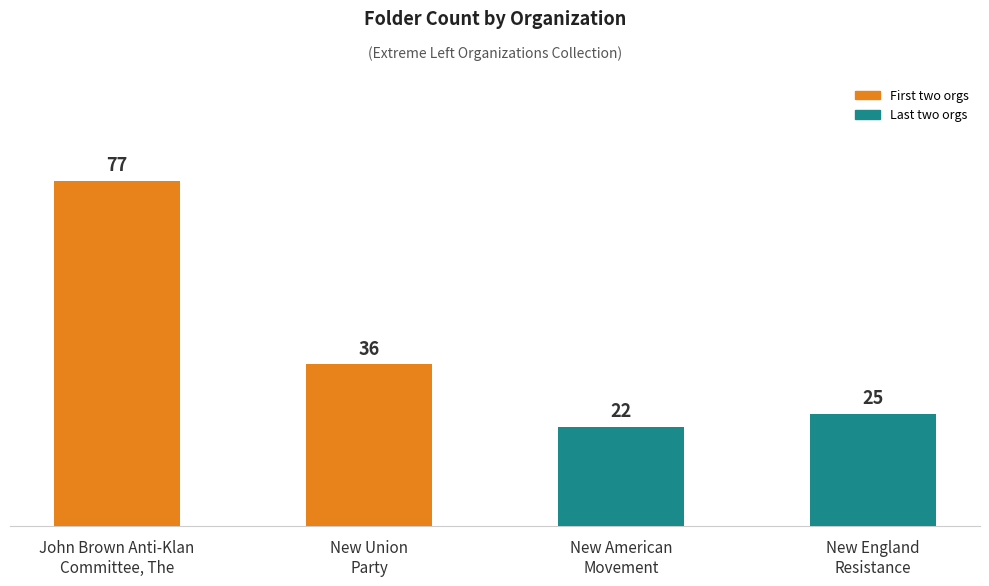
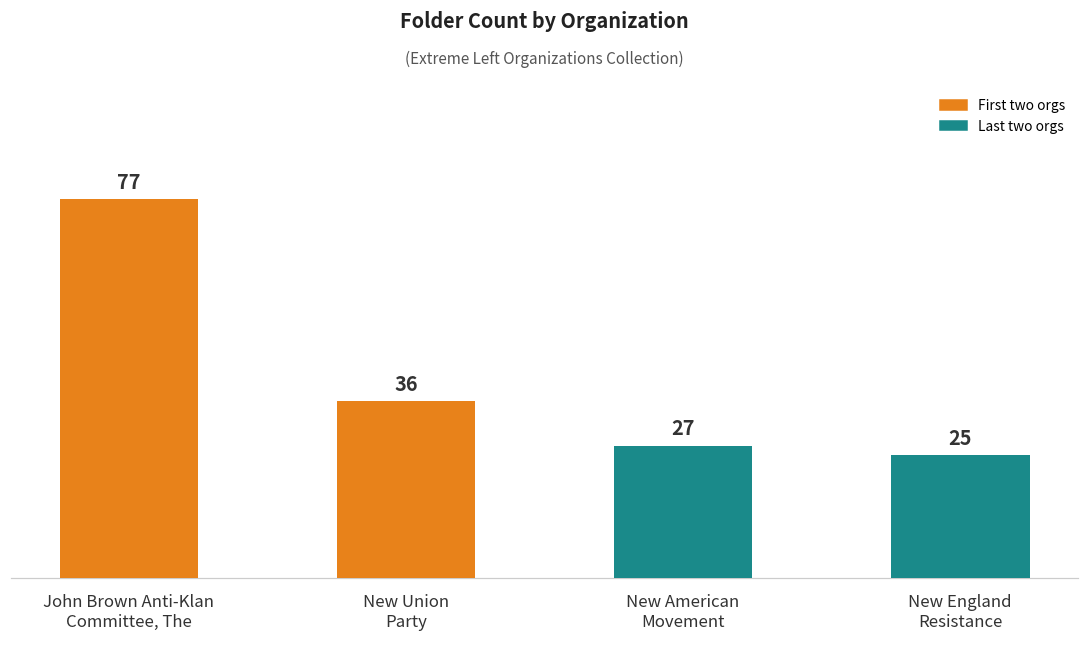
New American Movement: 22 -> 27
